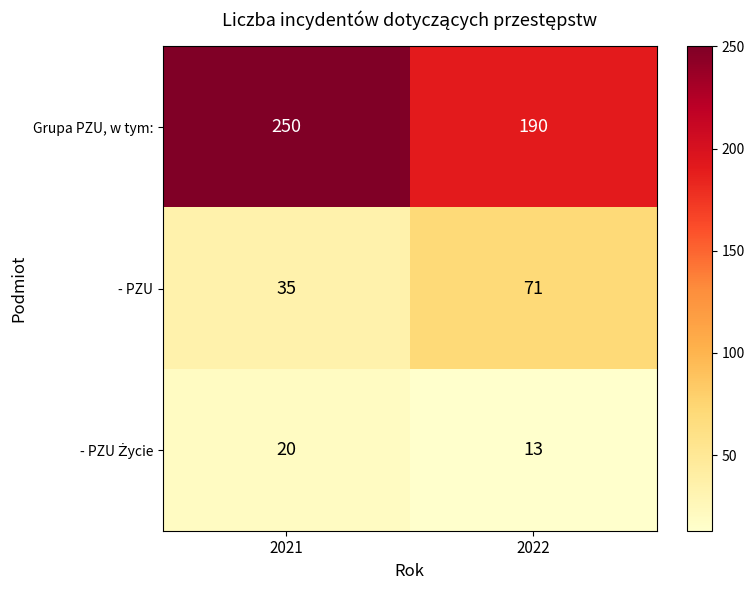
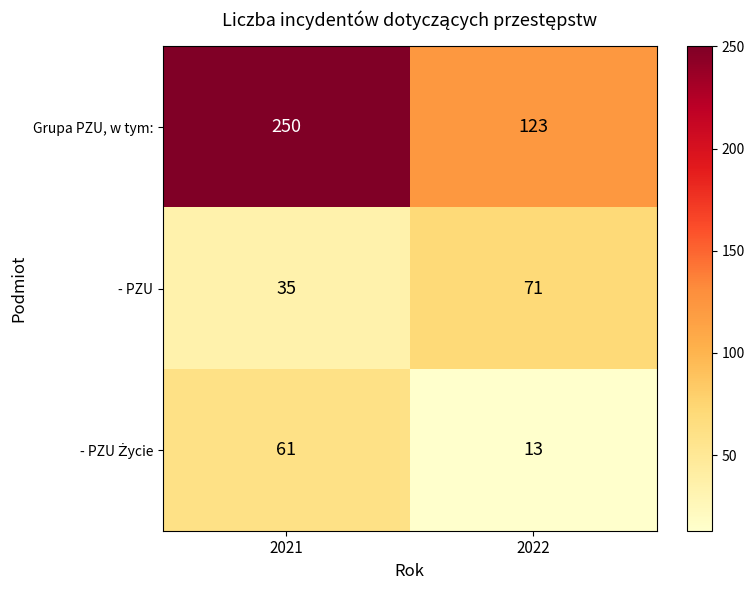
Grupa PZU, w tym:, 2022: 190 -> 123
- PZU Życie, 2021: 20 -> 61
